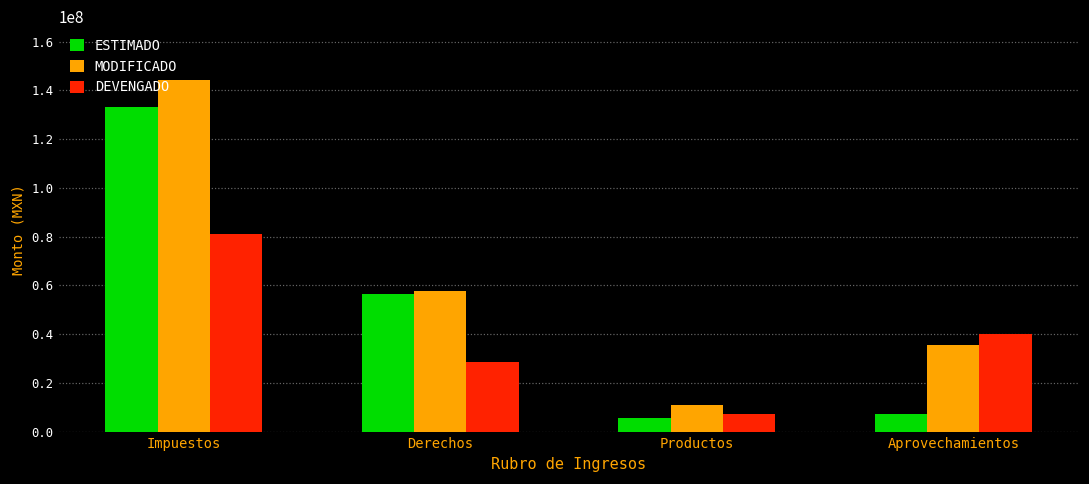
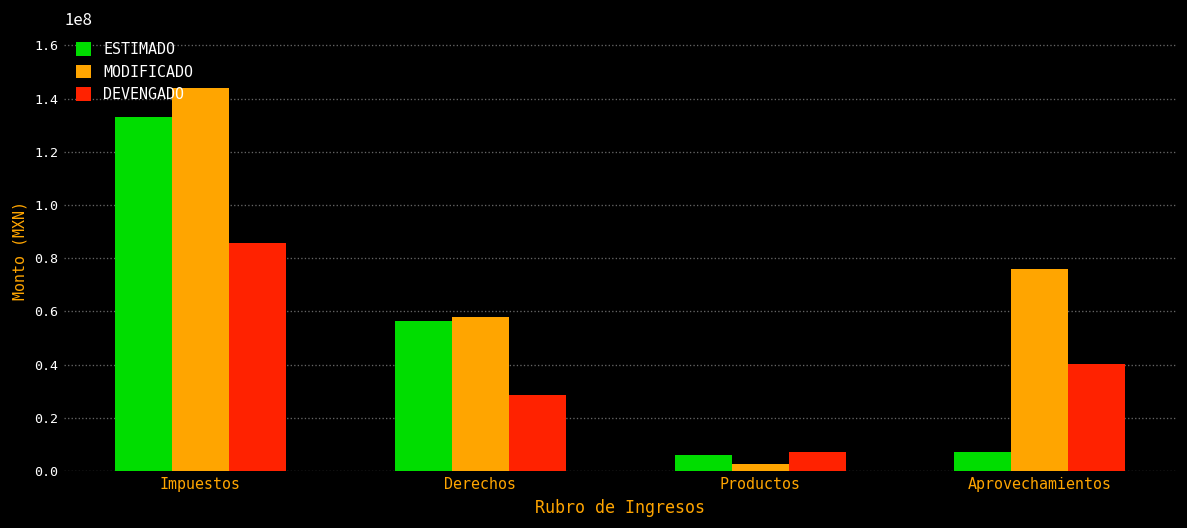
DEVENGADO, Impuestos: 81000000 -> 86000000
MODIFICADO, Productos: 11000000 -> 3000000
MODIFICADO, Aprovechamientos: 36000000 -> 76000000
